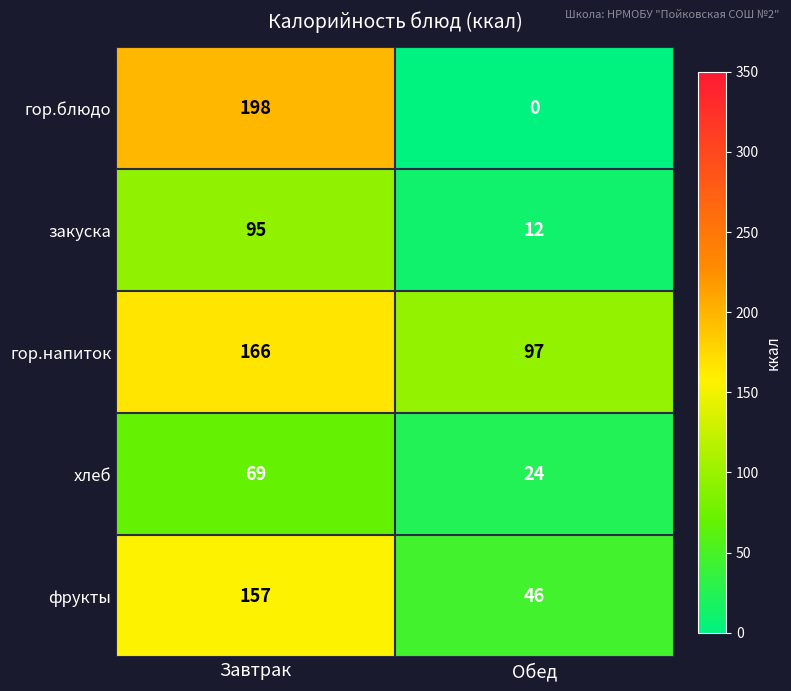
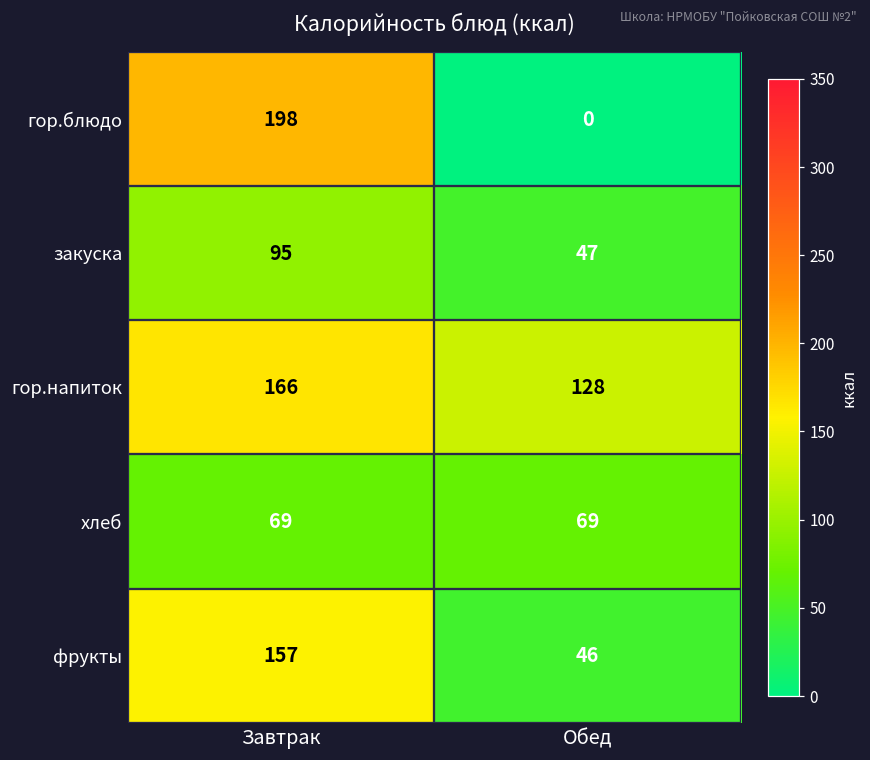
закуска, Обед: 12 -> 47
гор.напиток, Обед: 97 -> 128
хлеб, Обед: 24 -> 69
